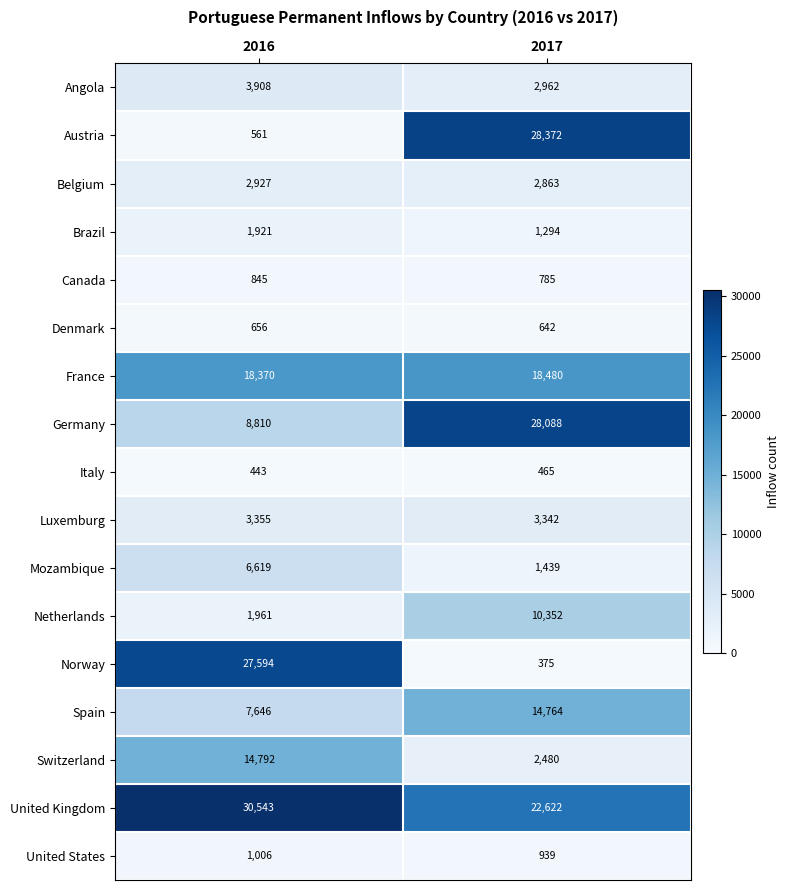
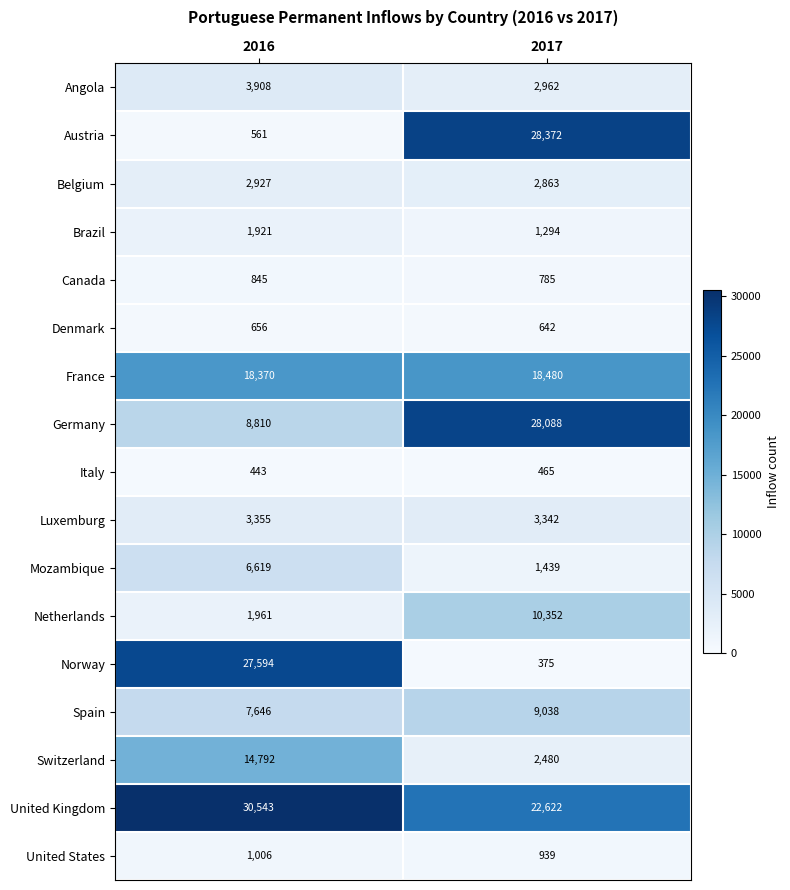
Spain, 2017: 14,764 -> 9,038
